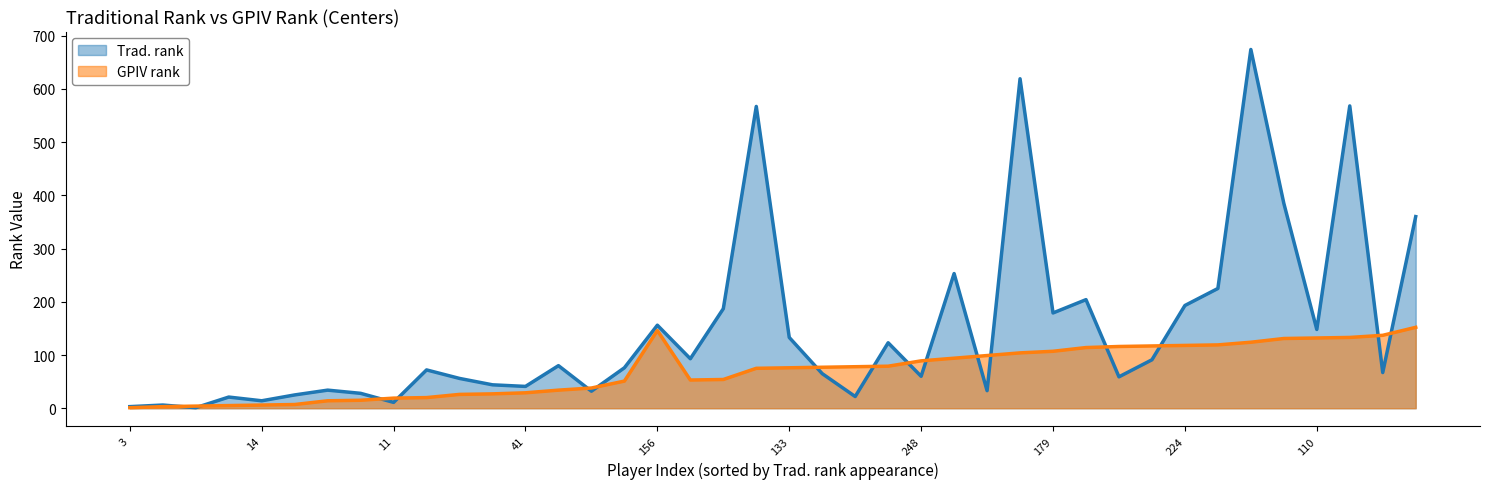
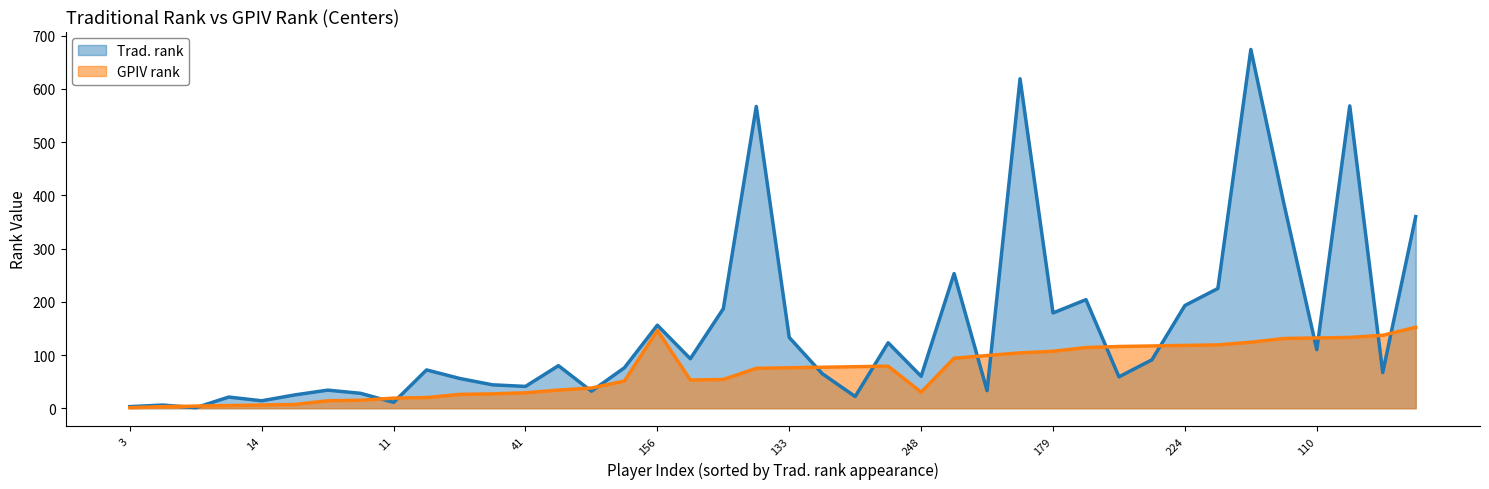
GPIV rank, 248: 90 -> 30
Trad. rank, 110: 150 -> 110
